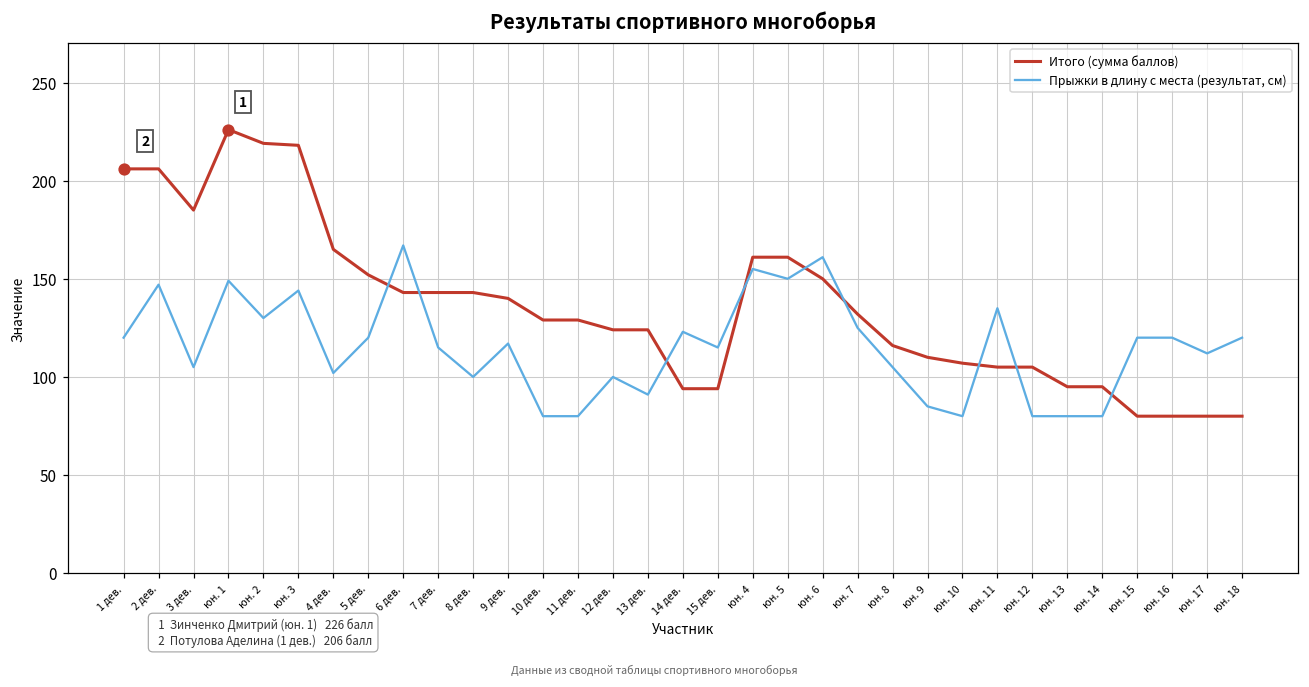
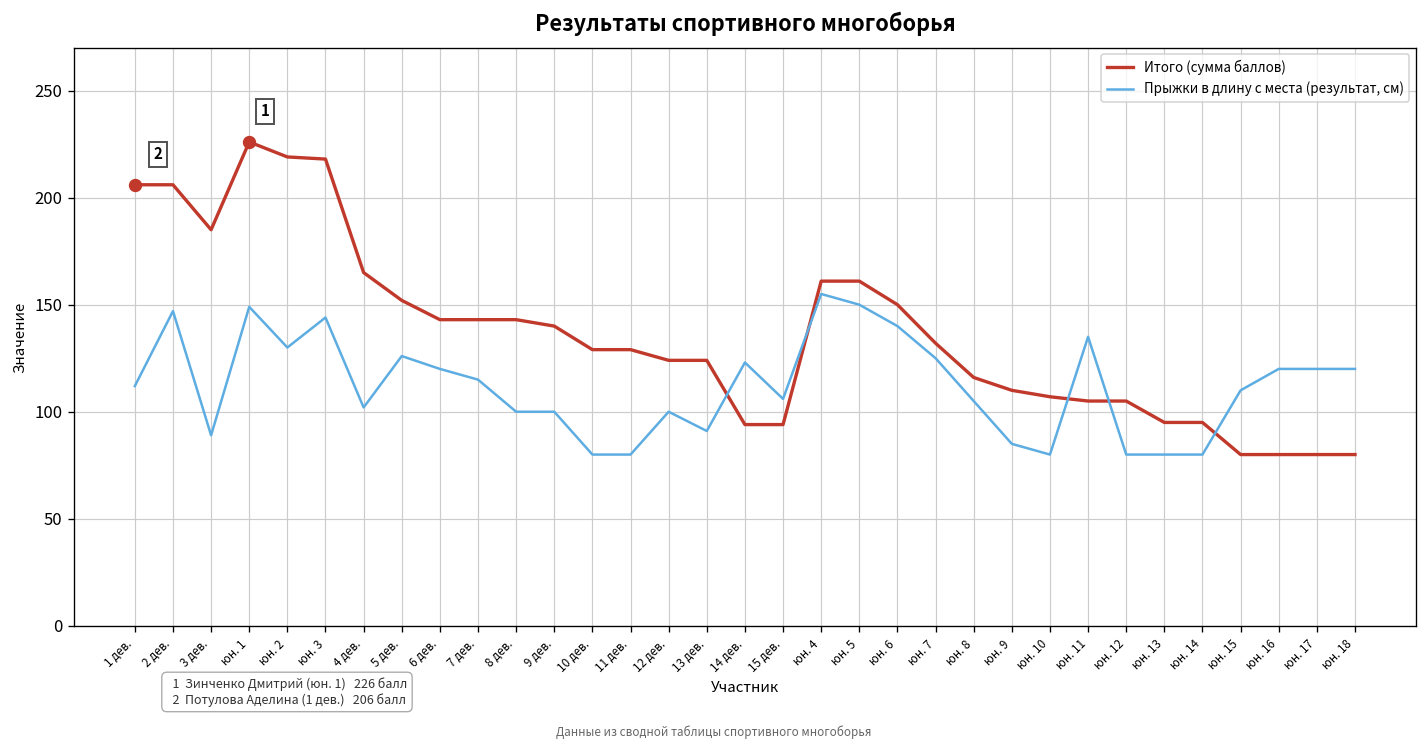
Прыжки в длину с места (результат, см), 1 дев.: 120 -> 112
Прыжки в длину с места (результат, см), 3 дев.: 105 -> 89
Прыжки в длину с места (результат, см), 5 дев.: 120 -> 126
Прыжки в длину с места (результат, см), 6 дев.: 167 -> 120
Прыжки в длину с места (результат, см), 9 дев.: 117 -> 100
Прыжки в длину с места (результат, см), 15 дев.: 115 -> 106
Прыжки в длину с места (результат, см), юн. 6: 161 -> 140
Прыжки в длину с места (результат, см), юн. 15: 120 -> 110
Прыжки в длину с места (результат, см), юн. 17: 112 -> 120
